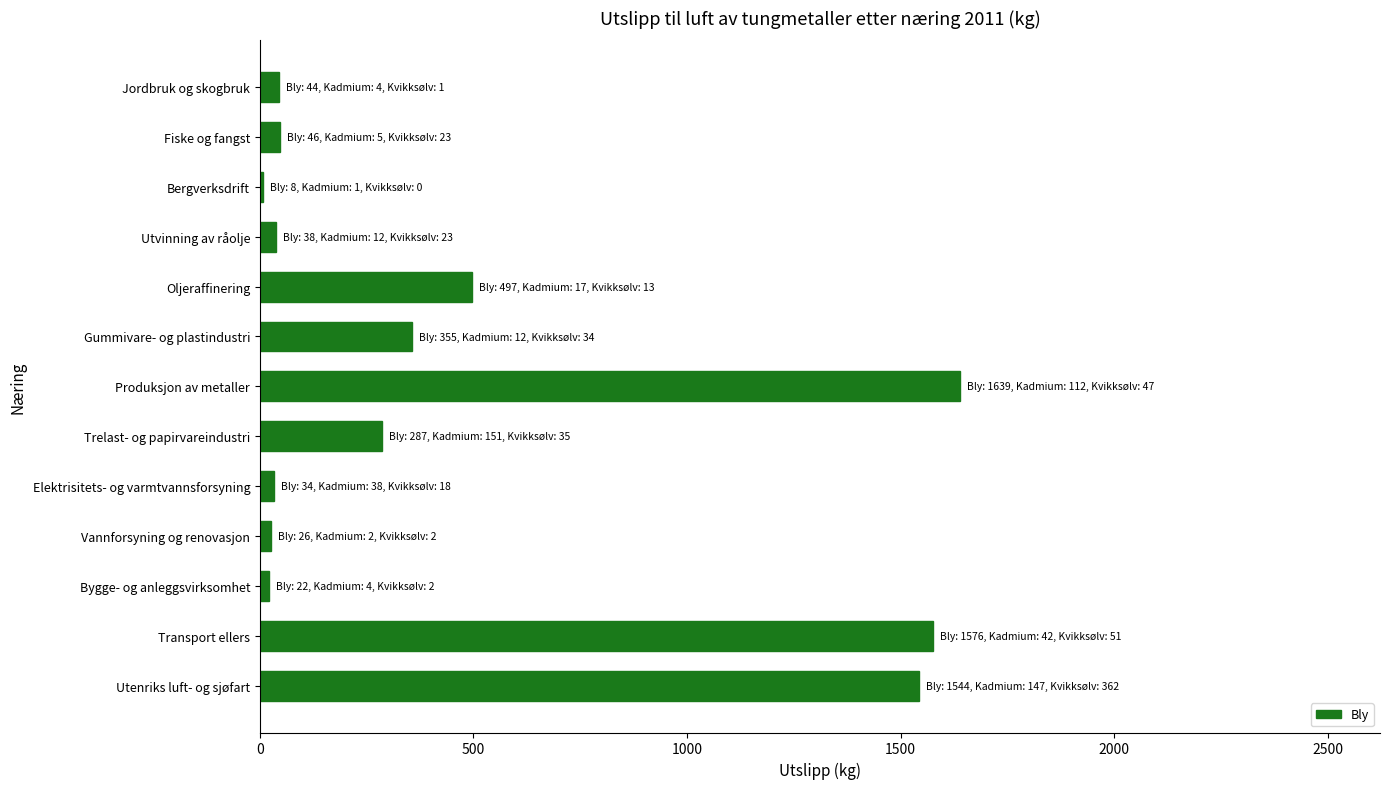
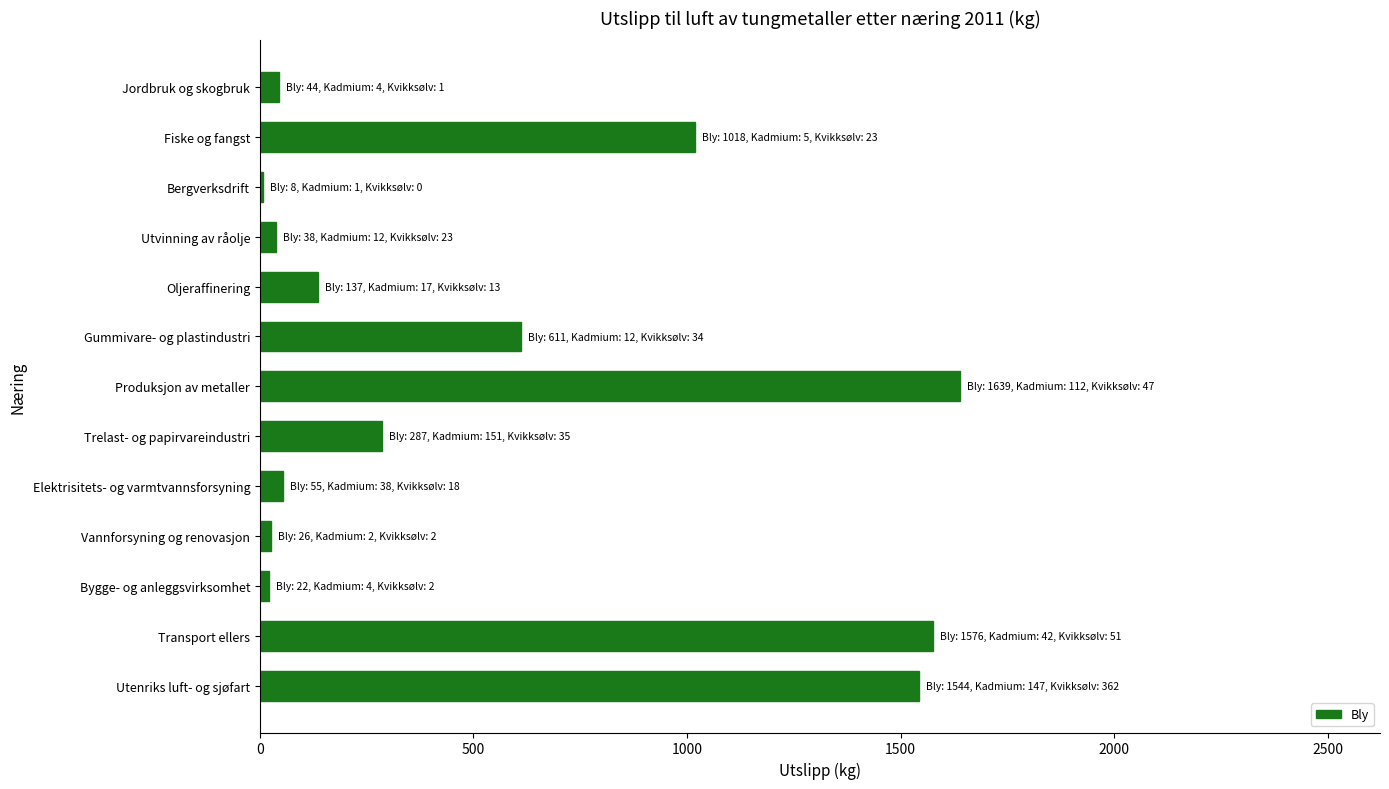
Fiske og fangst: 46, -> 1018,
Oljeraffinering: 497, -> 137,
Gummivare- og plastindustri: 355, -> 611,
Elektrisitets- og varmtvannsforsyning: 34, -> 55,
